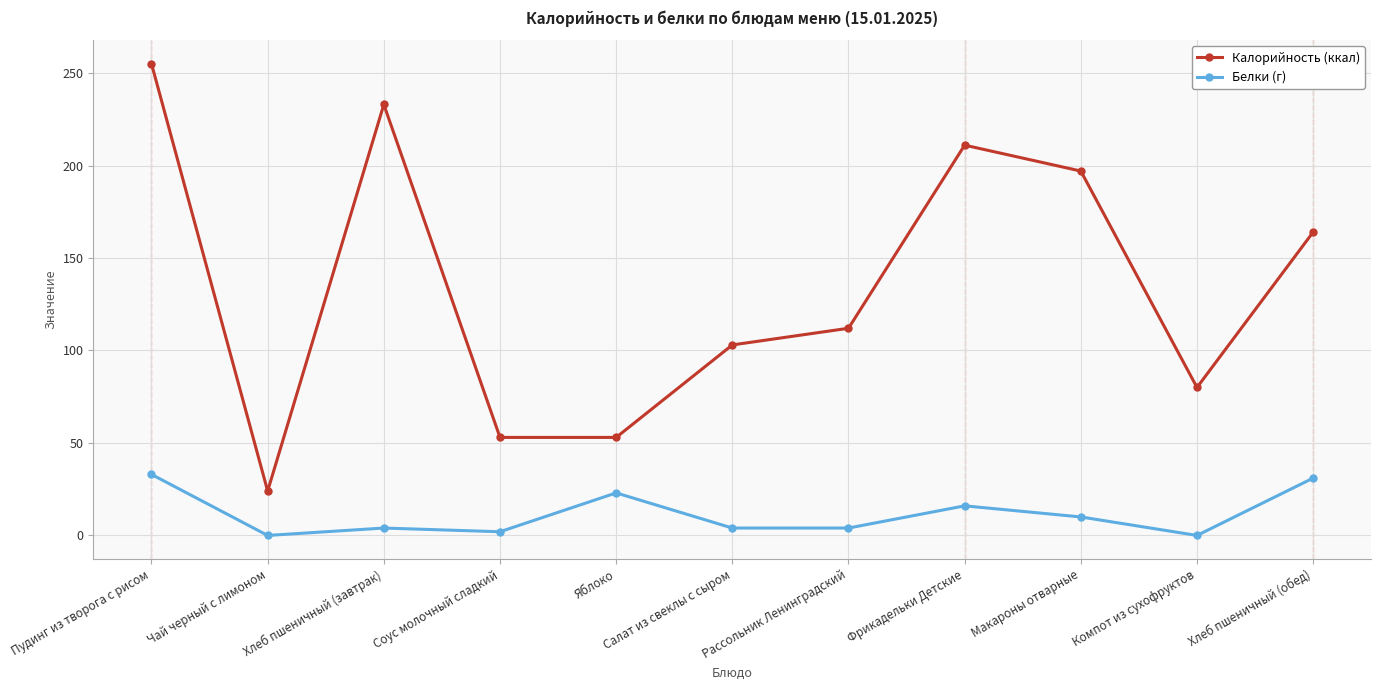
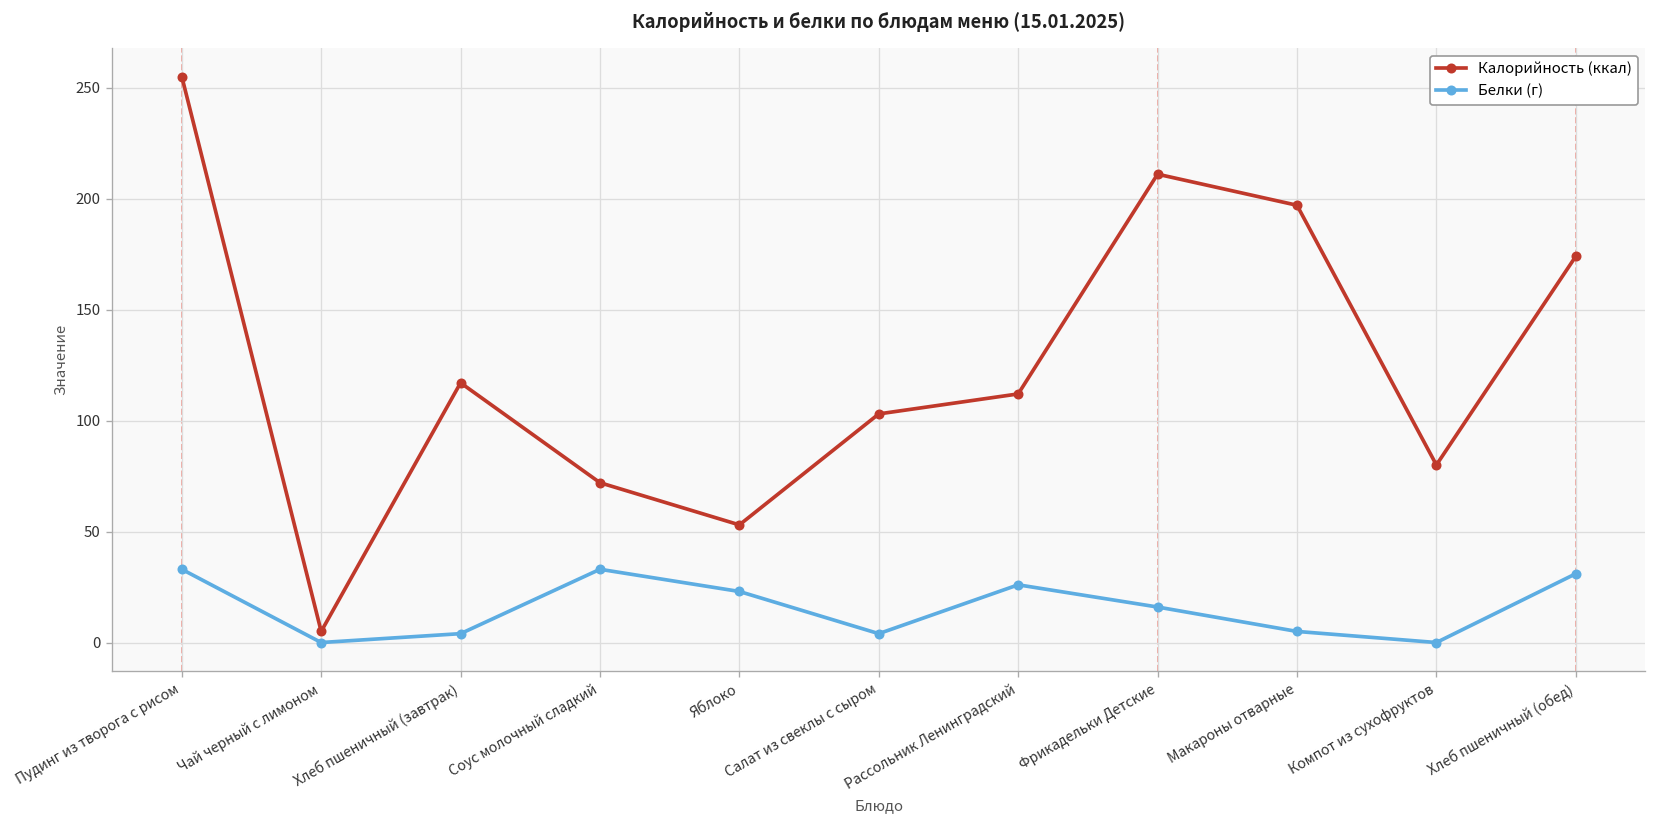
Калорийность (ккал), Чай черный с лимоном: 24 -> 5
Калорийность (ккал), Хлеб пшеничный (завтрак): 233 -> 117
Калорийность (ккал), Соус молочный сладкий: 53 -> 72
Белки (г), Соус молочный сладкий: 2 -> 33
Белки (г), Рассольник Ленинградский: 4 -> 26
Белки (г), Макароны отварные: 10 -> 5
Калорийность (ккал), Хлеб пшеничный (обед): 164 -> 174
